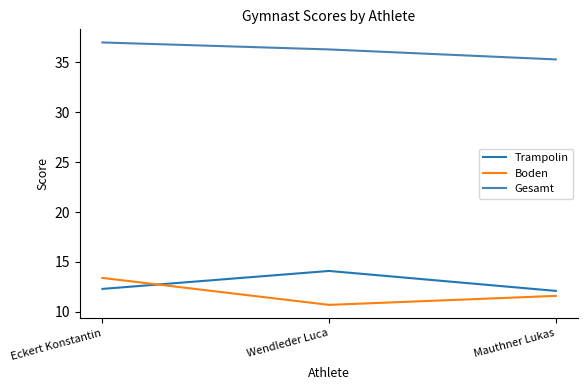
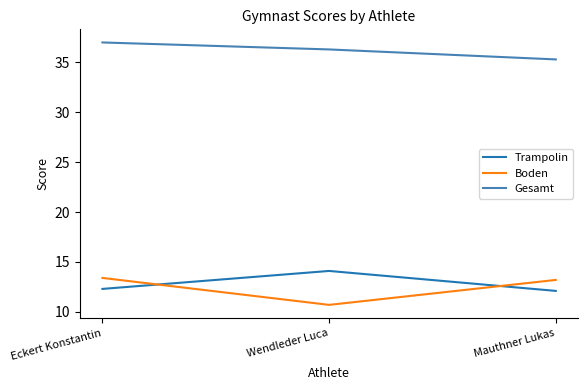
Boden, Mauthner Lukas: 12 -> 13
